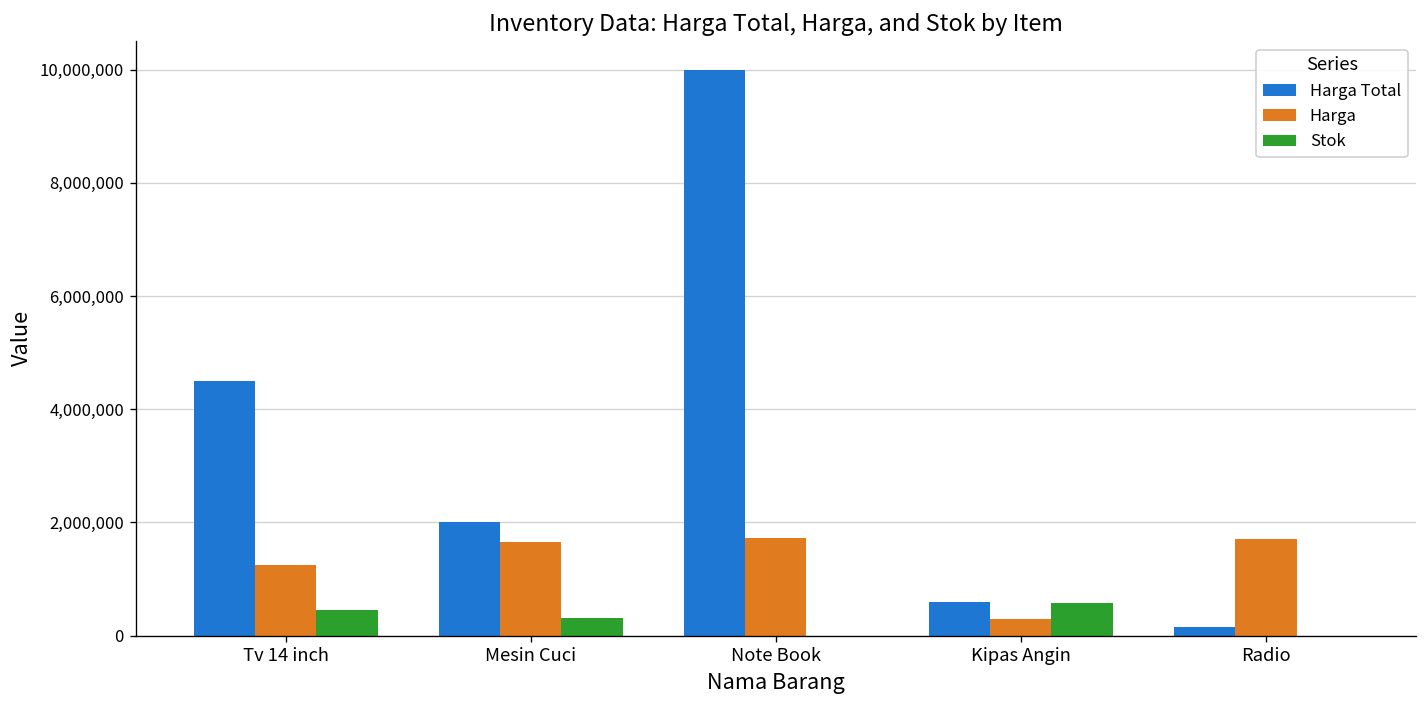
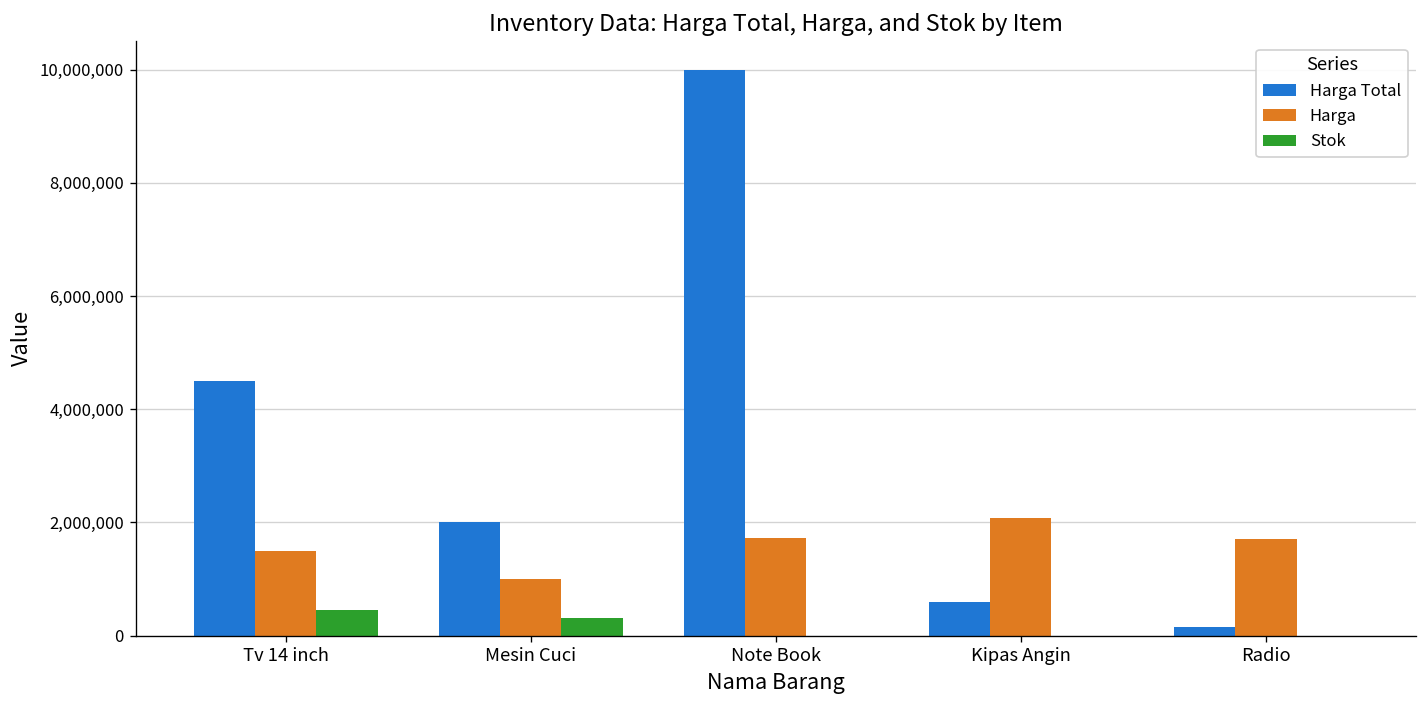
Harga, Tv 14 inch: 1,200,000 -> 1,500,000
Harga, Mesin Cuci: 1,700,000 -> 1,000,000
Harga, Kipas Angin: 300,000 -> 2,100,000
Stok, Kipas Angin: 600,000 -> 0
